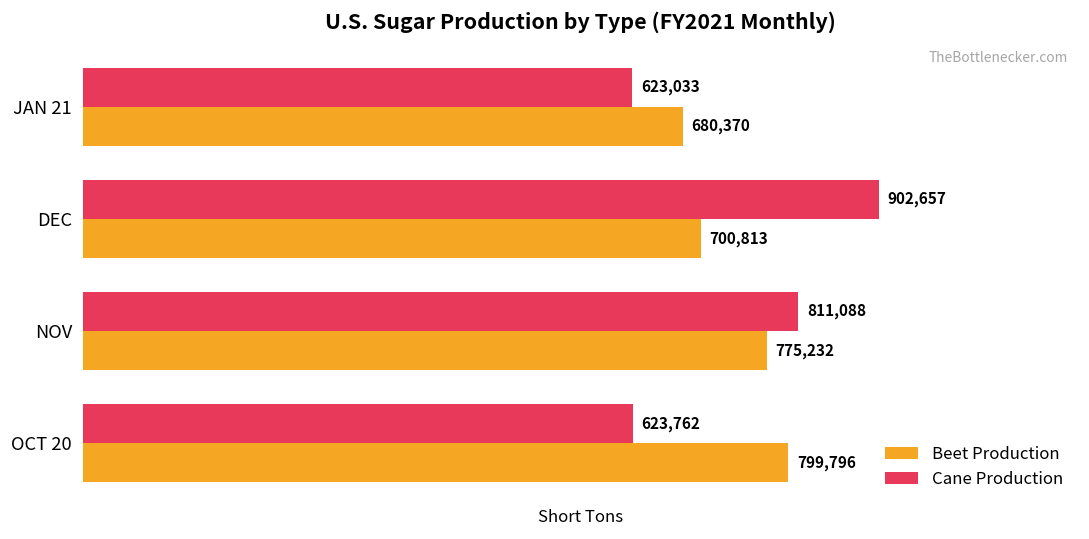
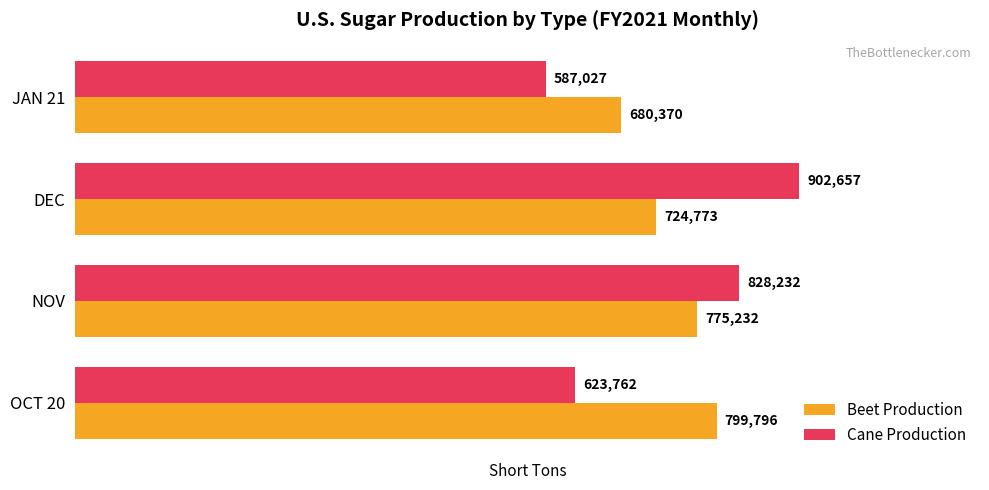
Cane Production, JAN 21: 623,033 -> 587,027
Beet Production, DEC: 700,813 -> 724,773
Cane Production, NOV: 811,088 -> 828,232
